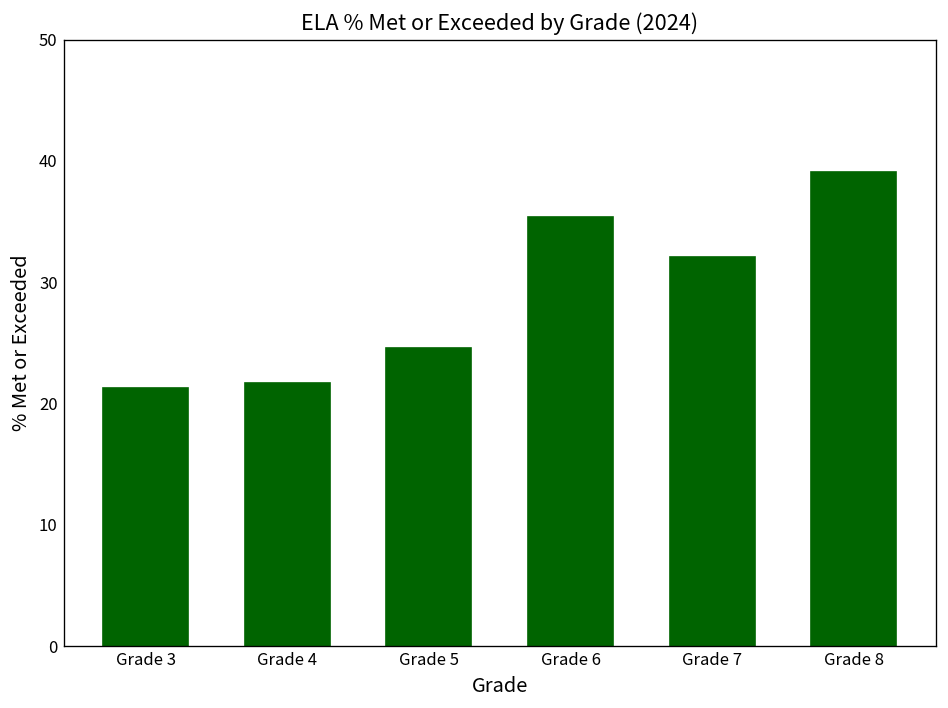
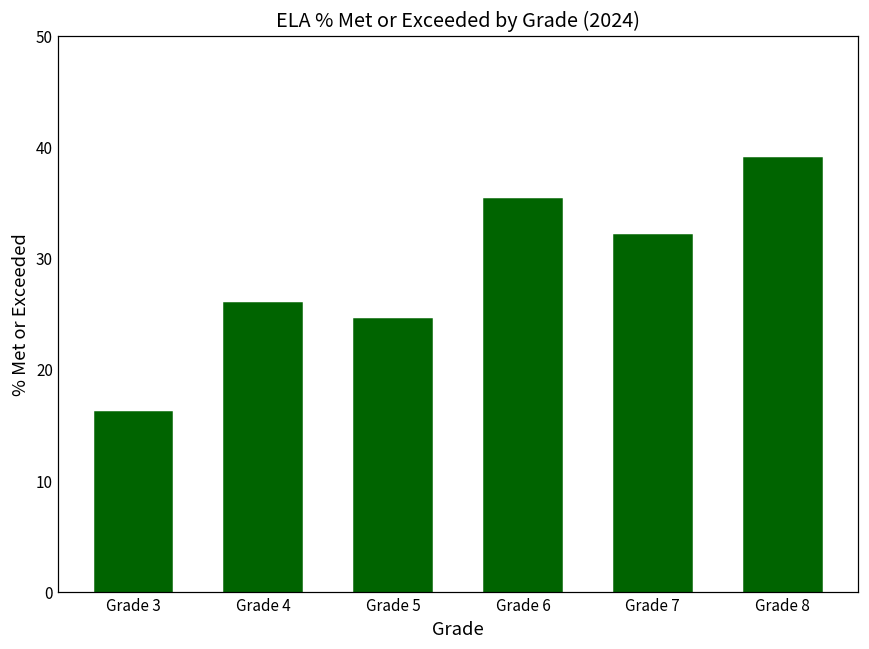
Grade 3: 21.3 -> 16.2
Grade 4: 21.7 -> 26.0
